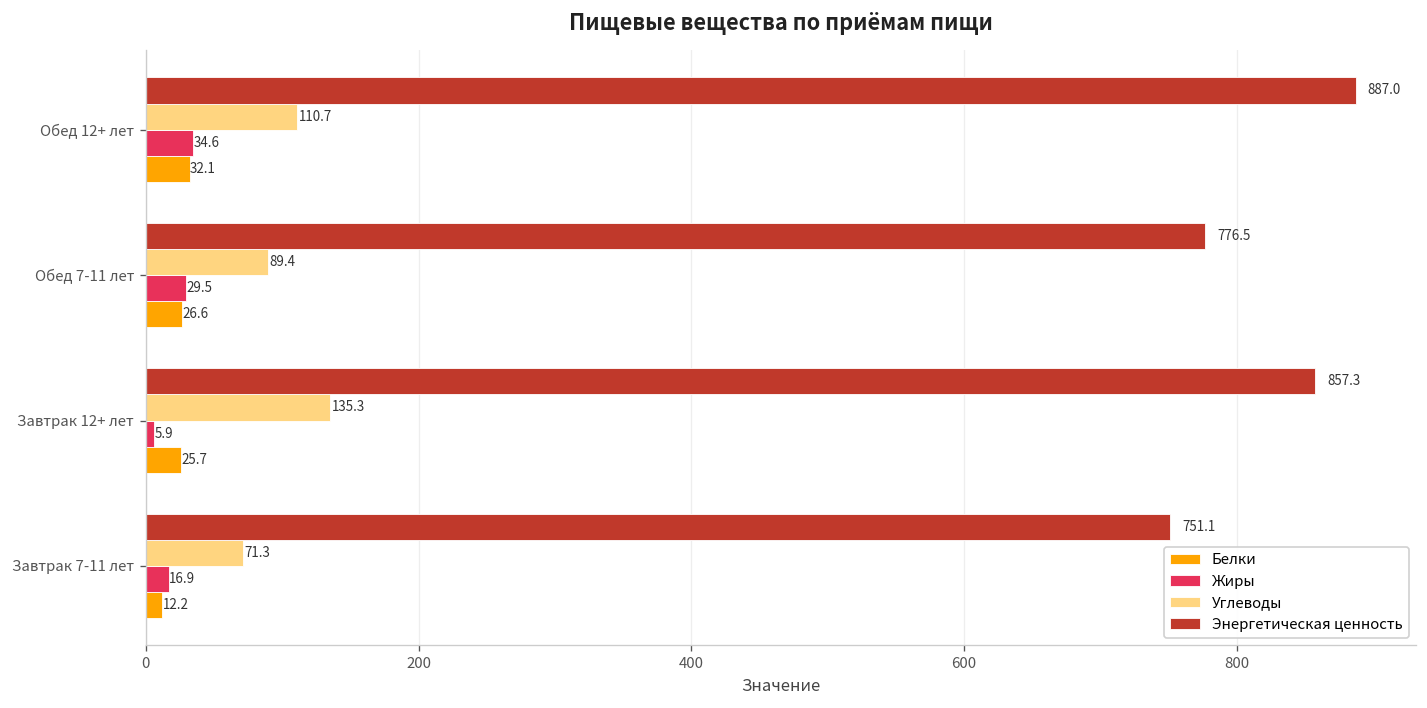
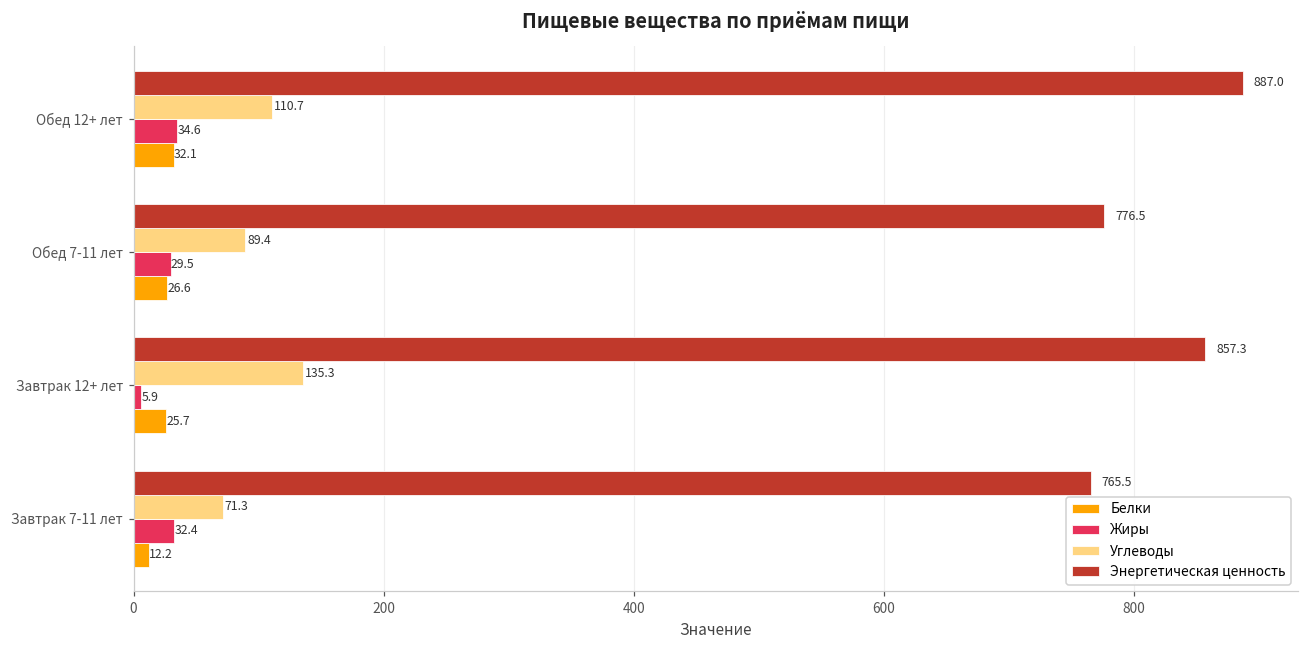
Энергетическая ценность, Завтрак 7-11 лет: 751.1 -> 765.5
Жиры, Завтрак 7-11 лет: 16.9 -> 32.4
